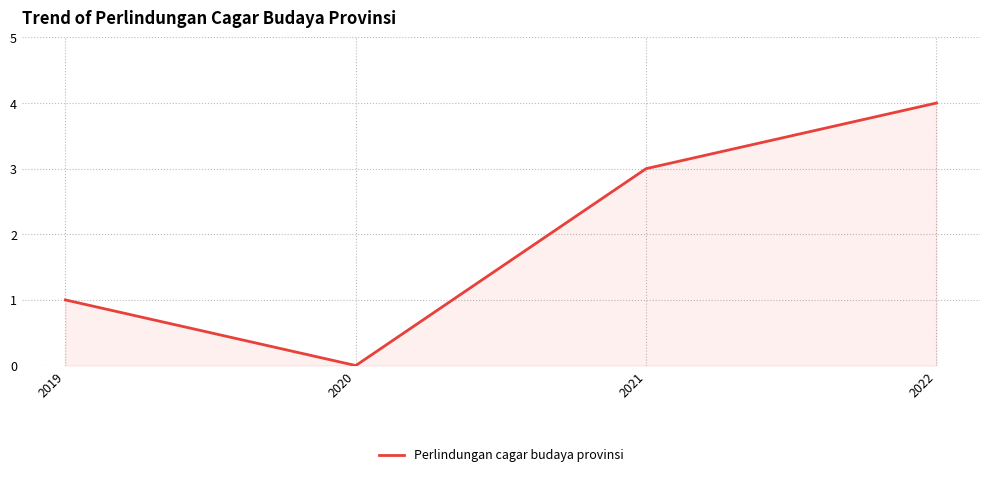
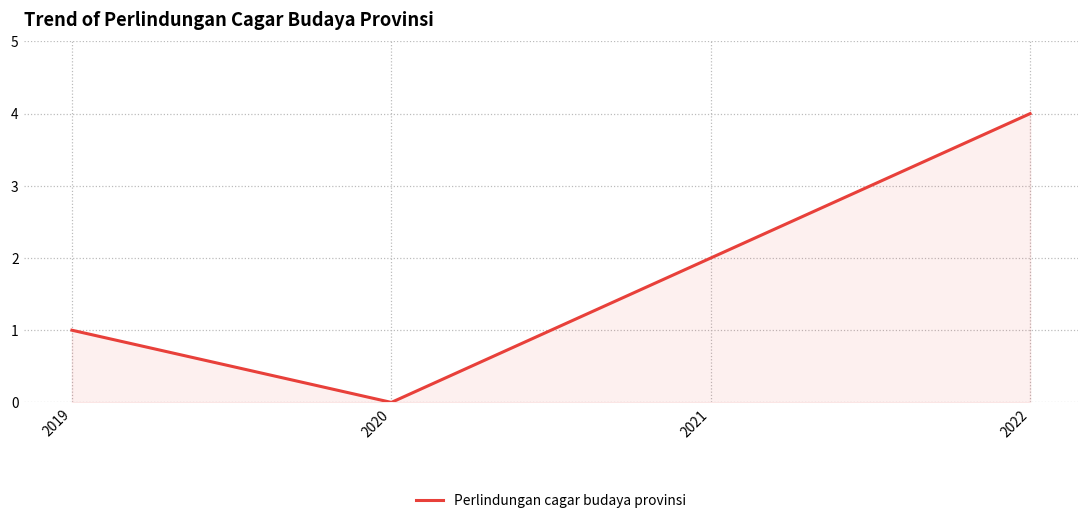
2021: 3 -> 2
